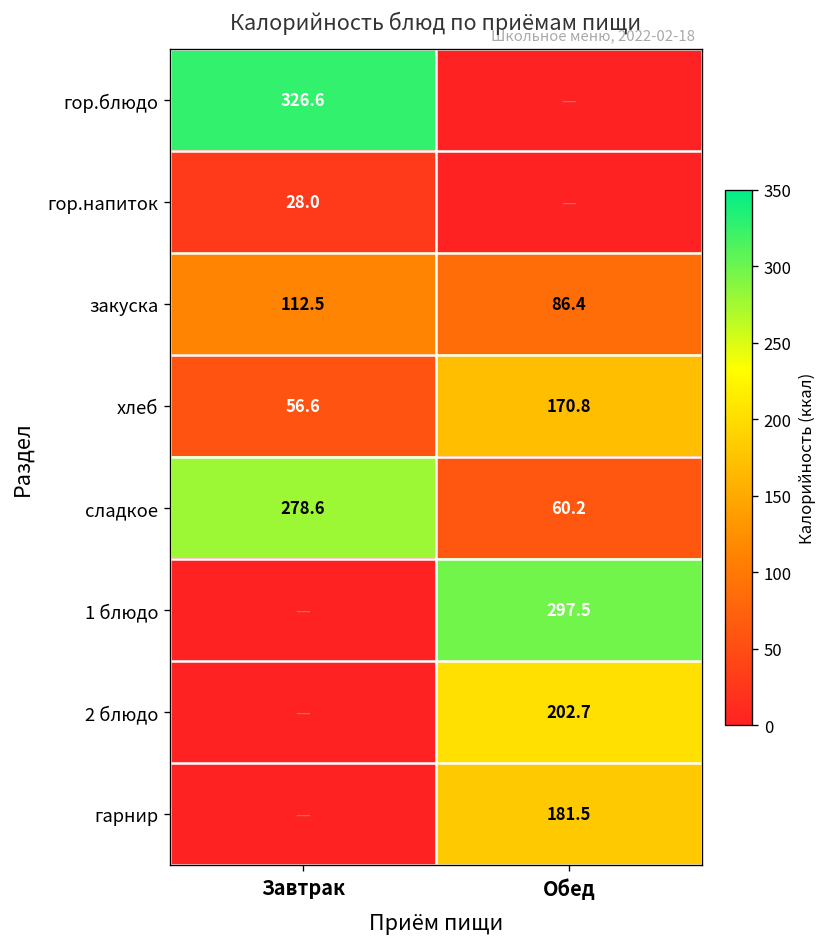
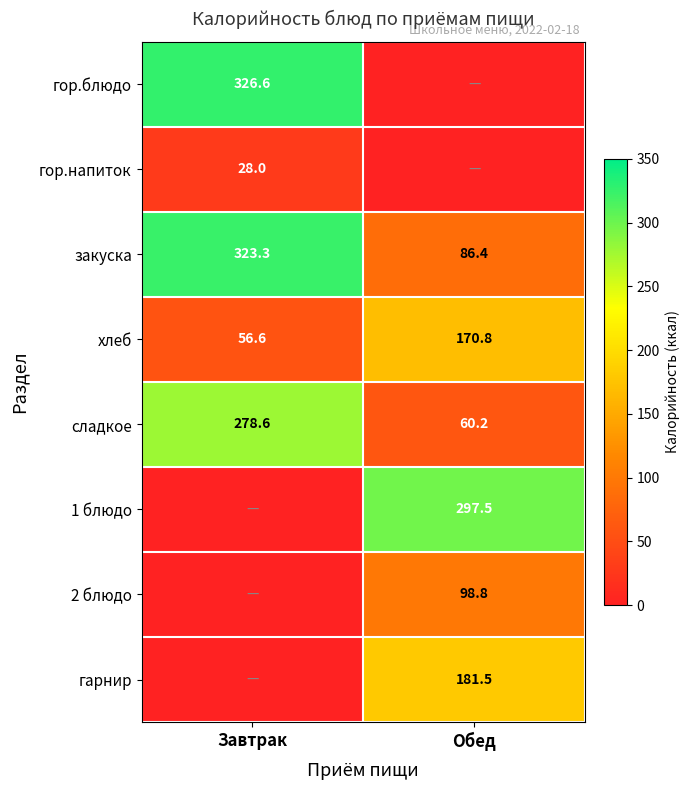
закуска, Завтрак: 112.5 -> 323.3
2 блюдо, Обед: 202.7 -> 98.8
